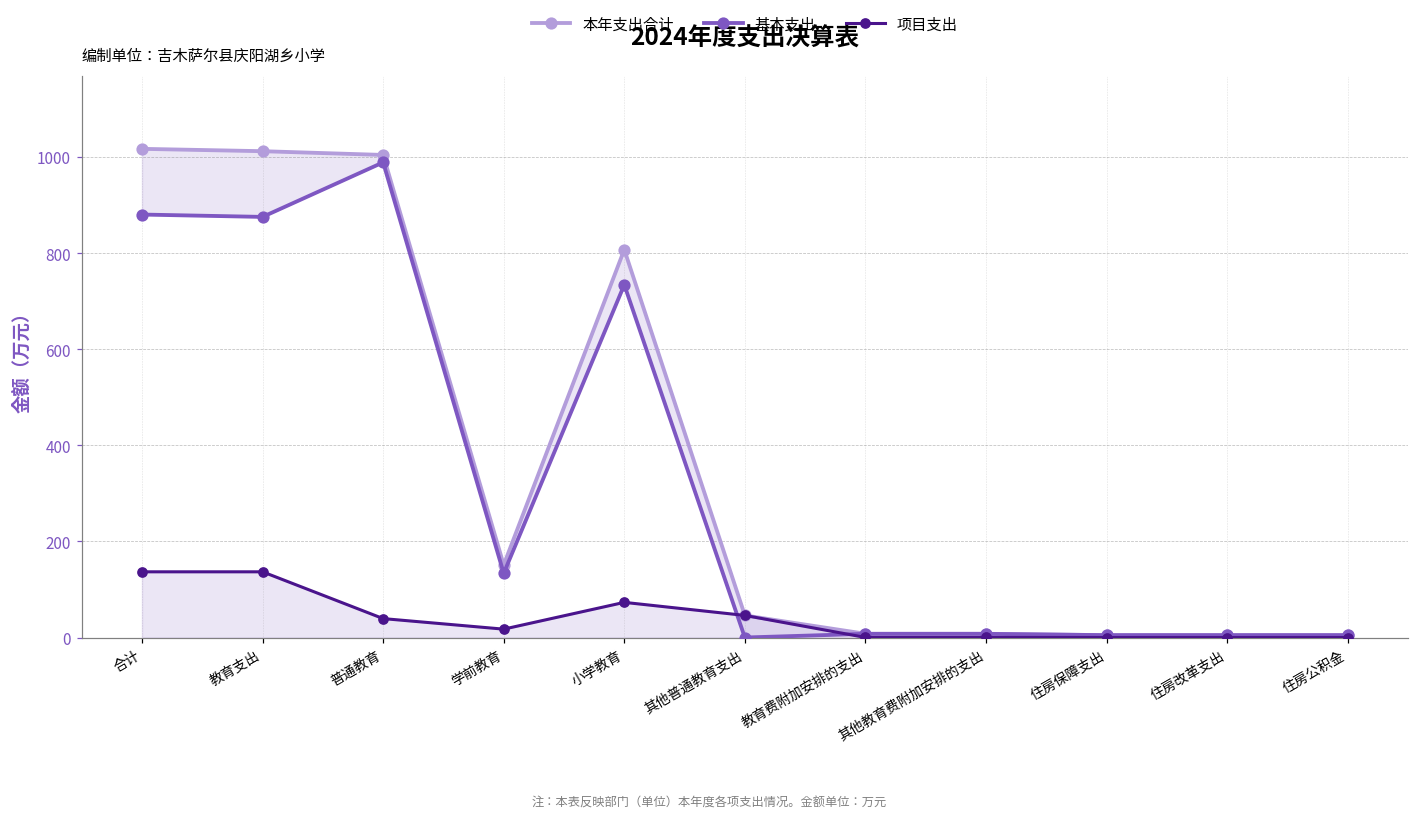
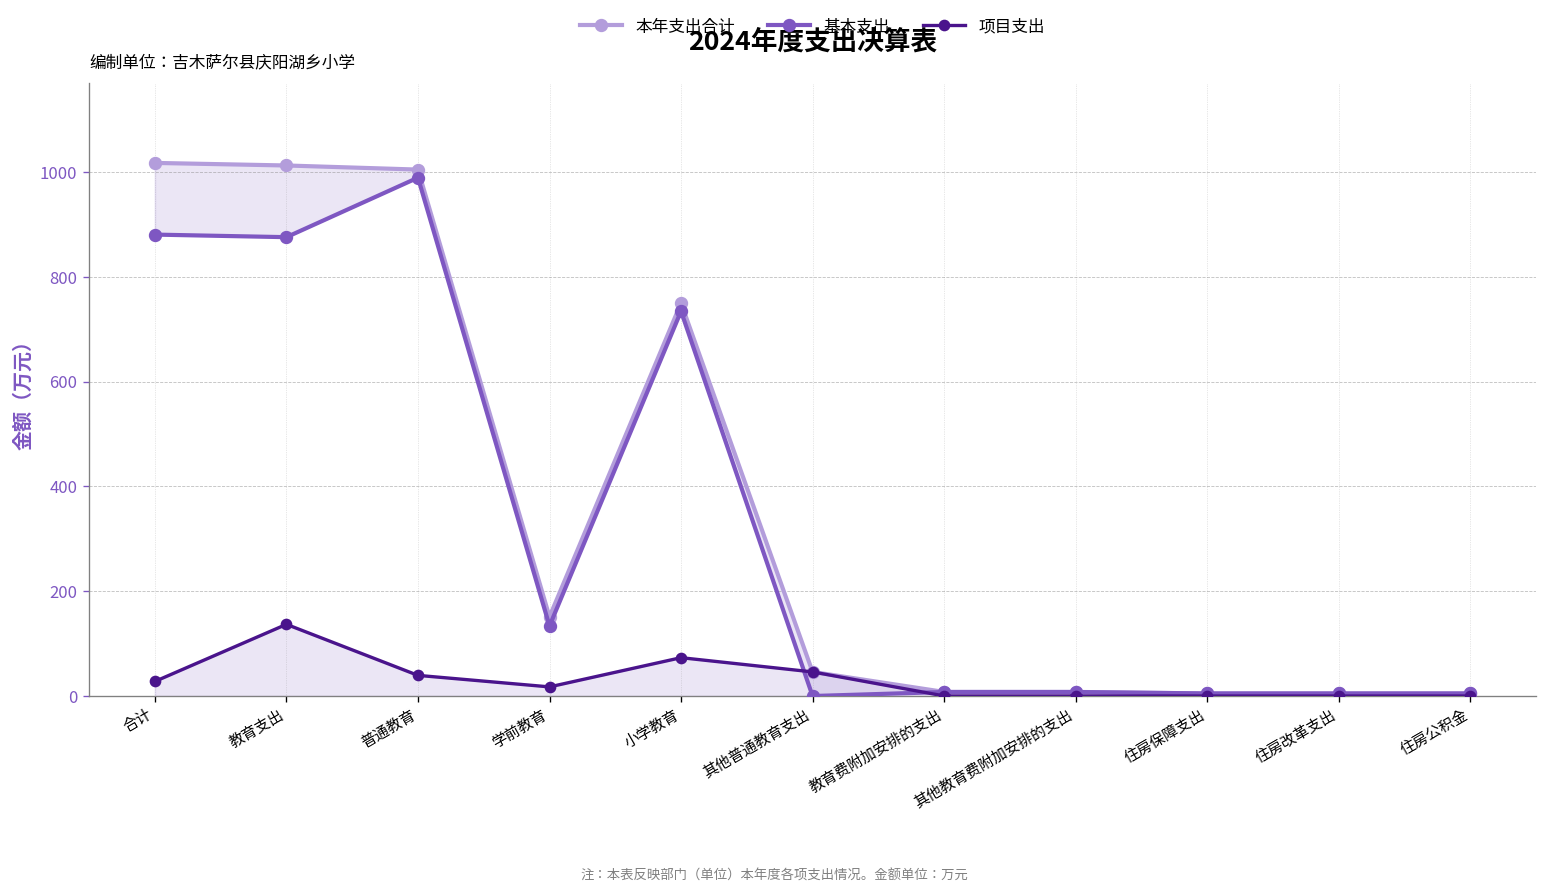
项目支出, 合计: 140 -> 30
本年支出合计, 小学教育: 810 -> 750
